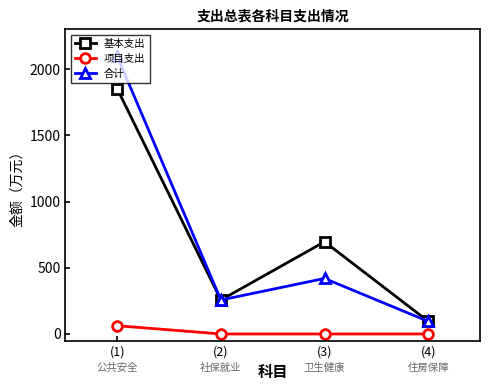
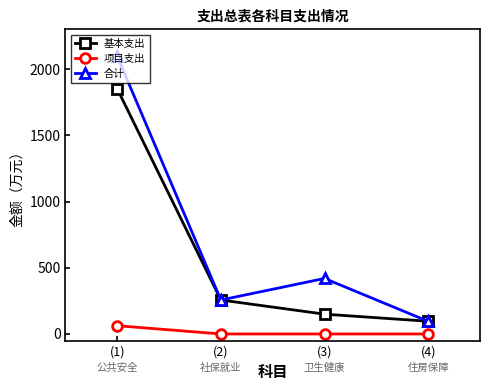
基本支出, (3): 700 -> 150
